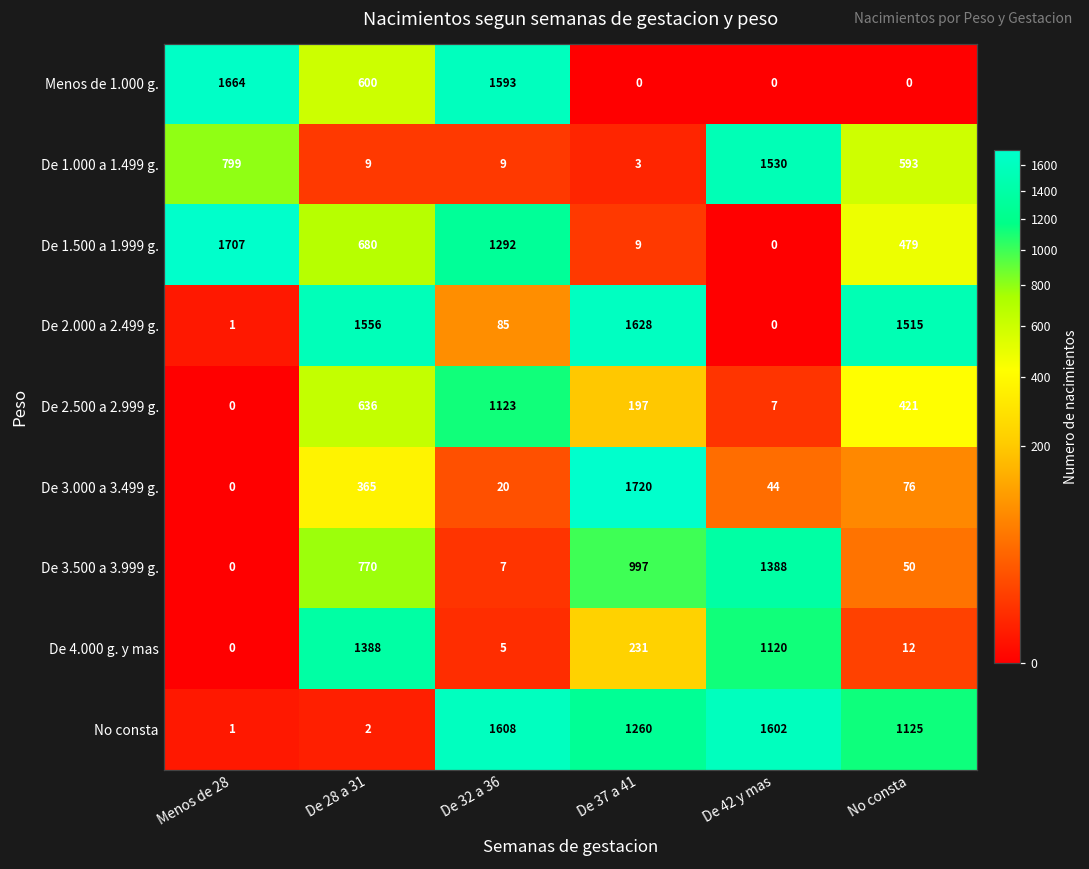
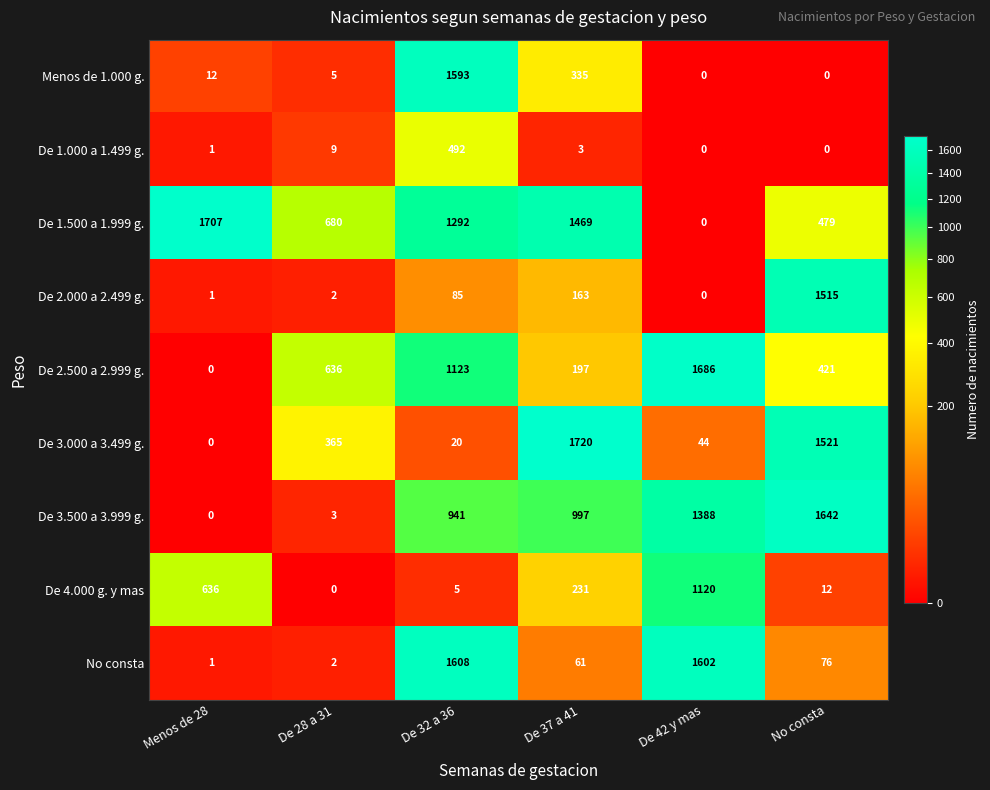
Menos de 1.000 g., Menos de 28: 1664 -> 12
Menos de 1.000 g., De 28 a 31: 600 -> 5
Menos de 1.000 g., De 37 a 41: 0 -> 335
De 1.000 a 1.499 g., Menos de 28: 799 -> 1
De 1.000 a 1.499 g., De 32 a 36: 9 -> 492
De 1.000 a 1.499 g., De 42 y mas: 1530 -> 0
De 1.000 a 1.499 g., No consta: 593 -> 0
De 1.500 a 1.999 g., De 37 a 41: 9 -> 1469
De 2.000 a 2.499 g., De 28 a 31: 1556 -> 2
De 2.000 a 2.499 g., De 37 a 41: 1628 -> 163
De 2.500 a 2.999 g., De 42 y mas: 7 -> 1686
De 3.000 a 3.499 g., No consta: 76 -> 1521
De 3.500 a 3.999 g., De 28 a 31: 770 -> 3
De 3.500 a 3.999 g., De 32 a 36: 7 -> 941
De 3.500 a 3.999 g., No consta: 50 -> 1642
De 4.000 g. y mas, Menos de 28: 0 -> 636
De 4.000 g. y mas, De 28 a 31: 1388 -> 0
No consta, De 37 a 41: 1260 -> 61
No consta, No consta: 1125 -> 76
